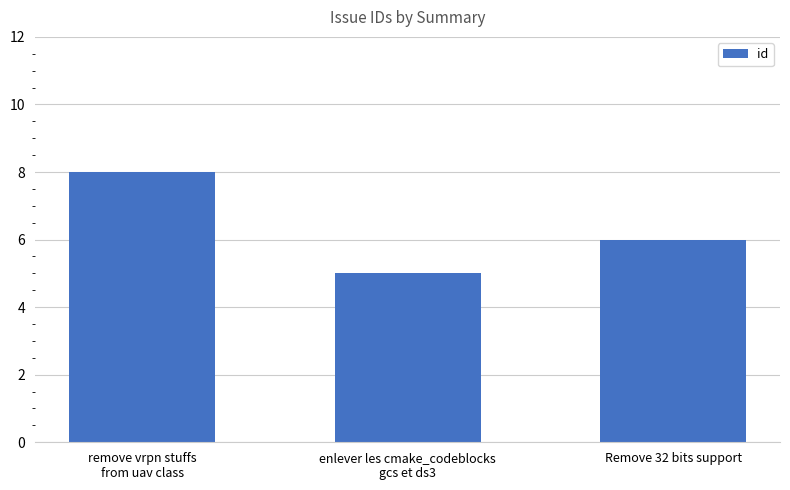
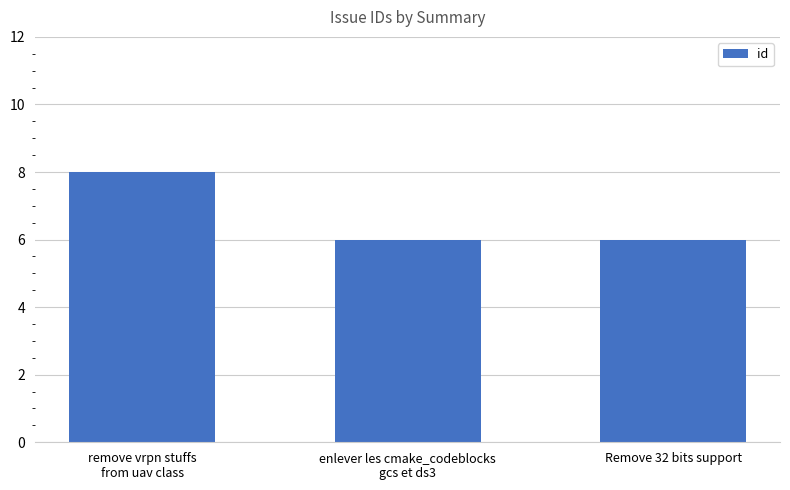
enlever les cmake_codeblocks gcs et ds3: 5 -> 6
